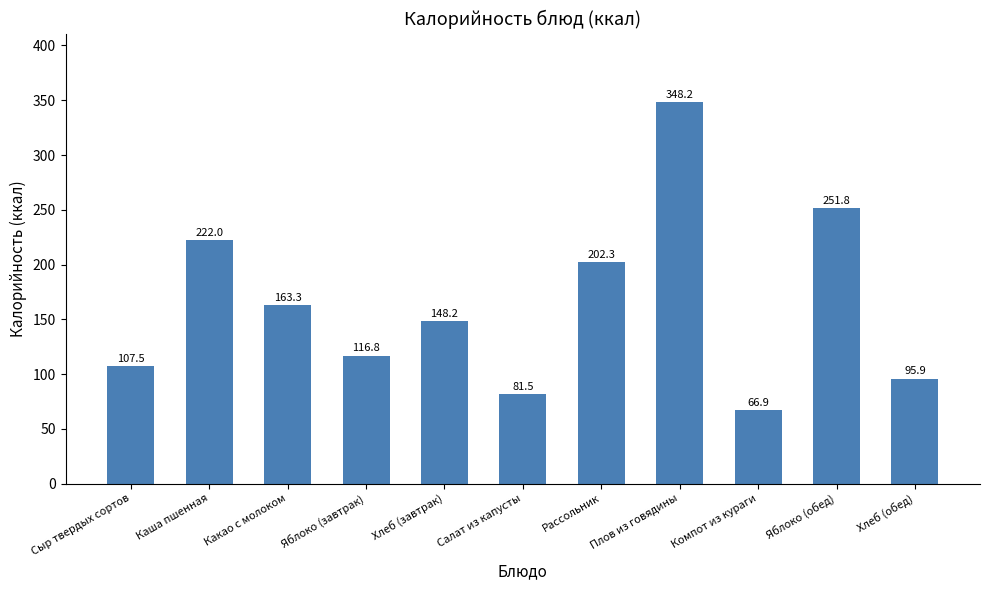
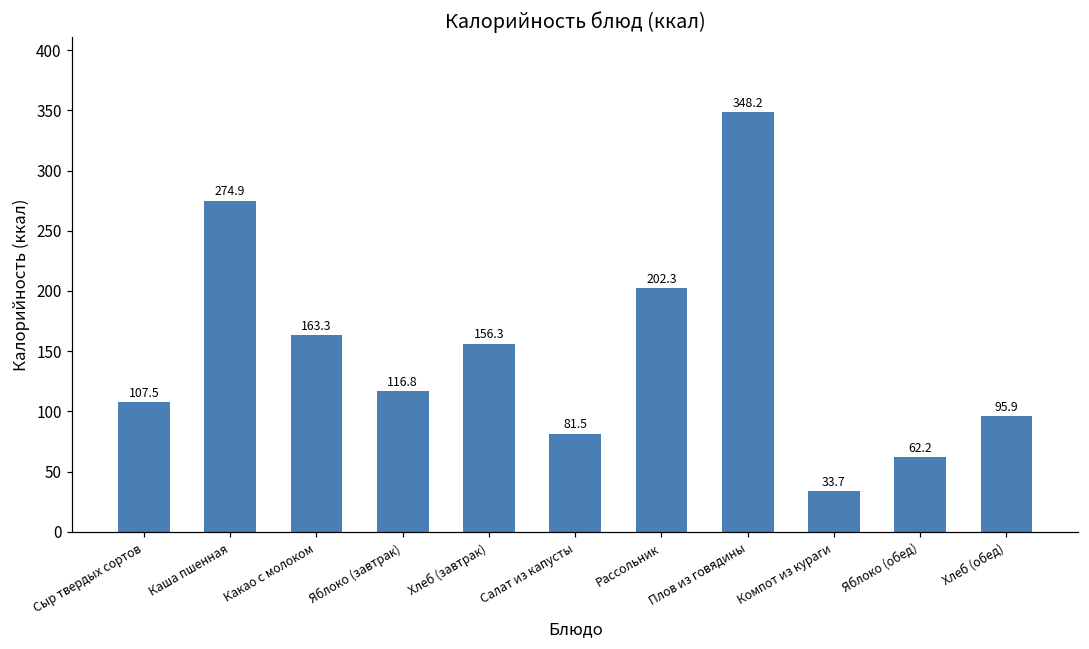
Каша пшенная: 222.0 -> 274.9
Хлеб (завтрак): 148.2 -> 156.3
Компот из кураги: 66.9 -> 33.7
Яблоко (обед): 251.8 -> 62.2
